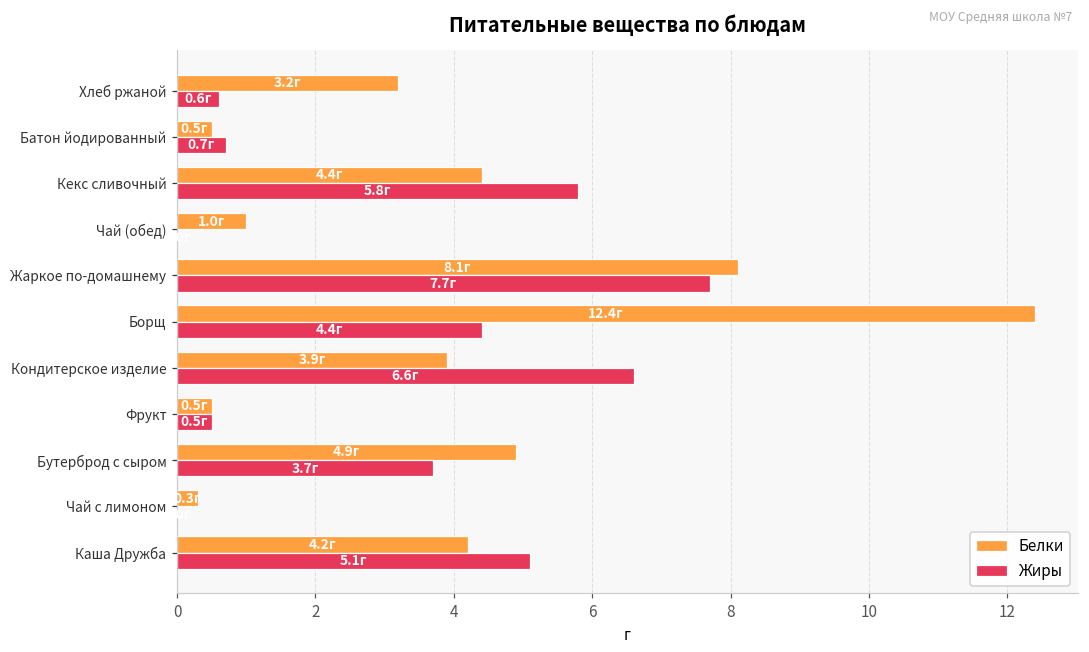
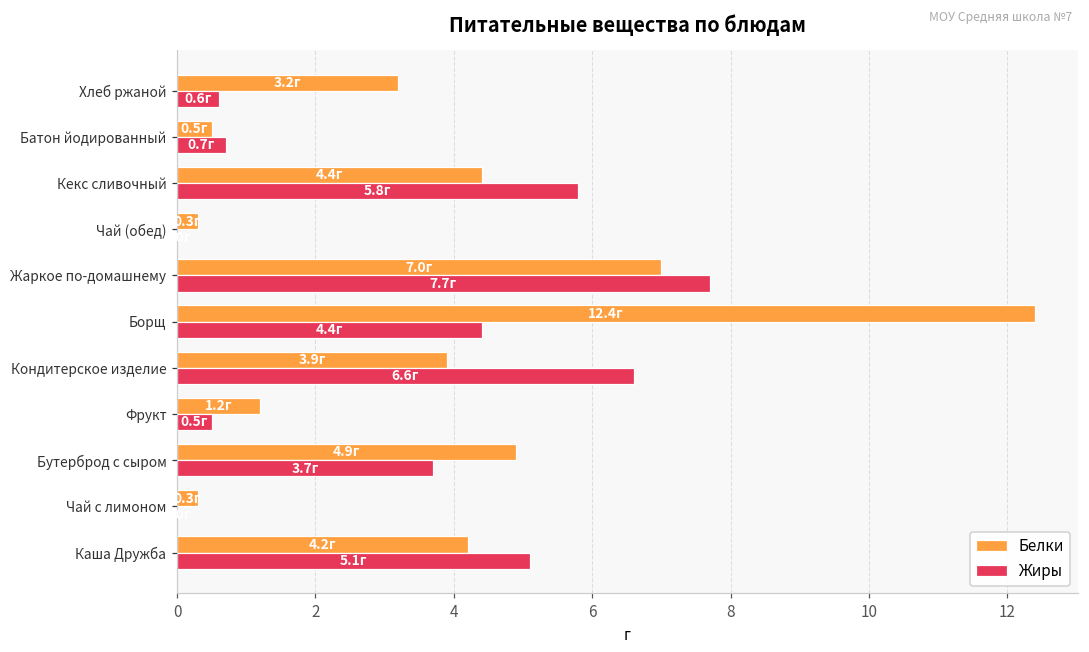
Белки, Чай (обед): 1.0г -> 0.3г
Белки, Жаркое по-домашнему: 8.1г -> 7.0г
Белки, Фрукт: 0.5г -> 1.2г
